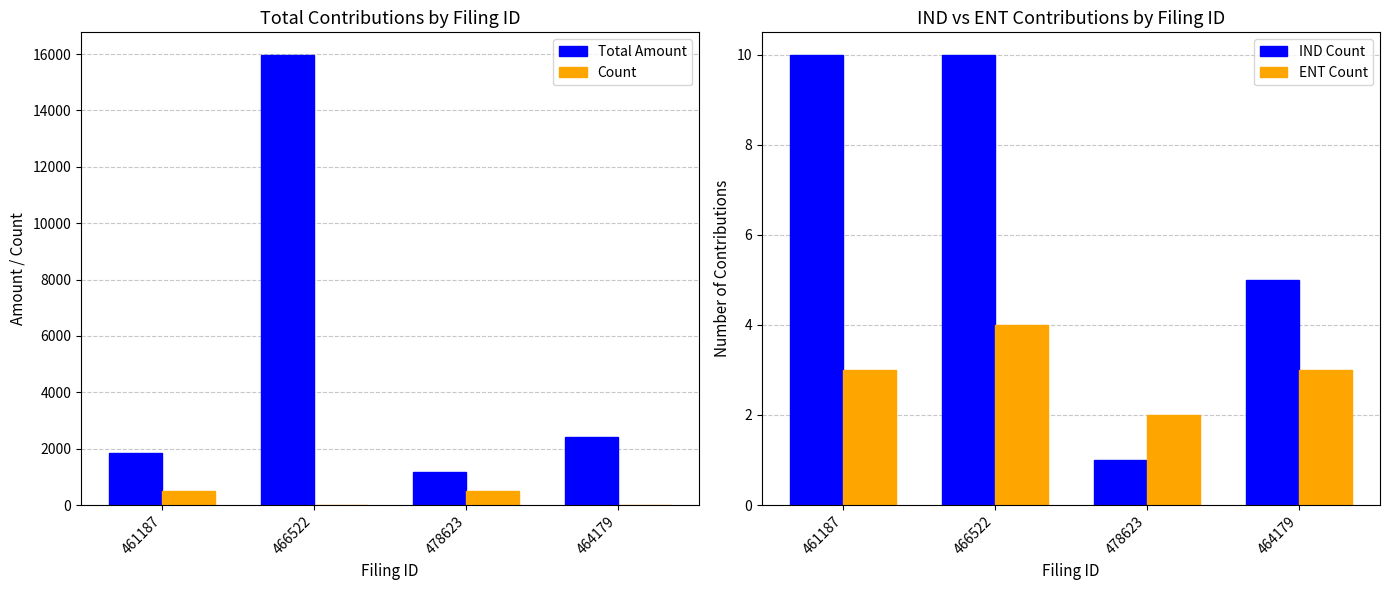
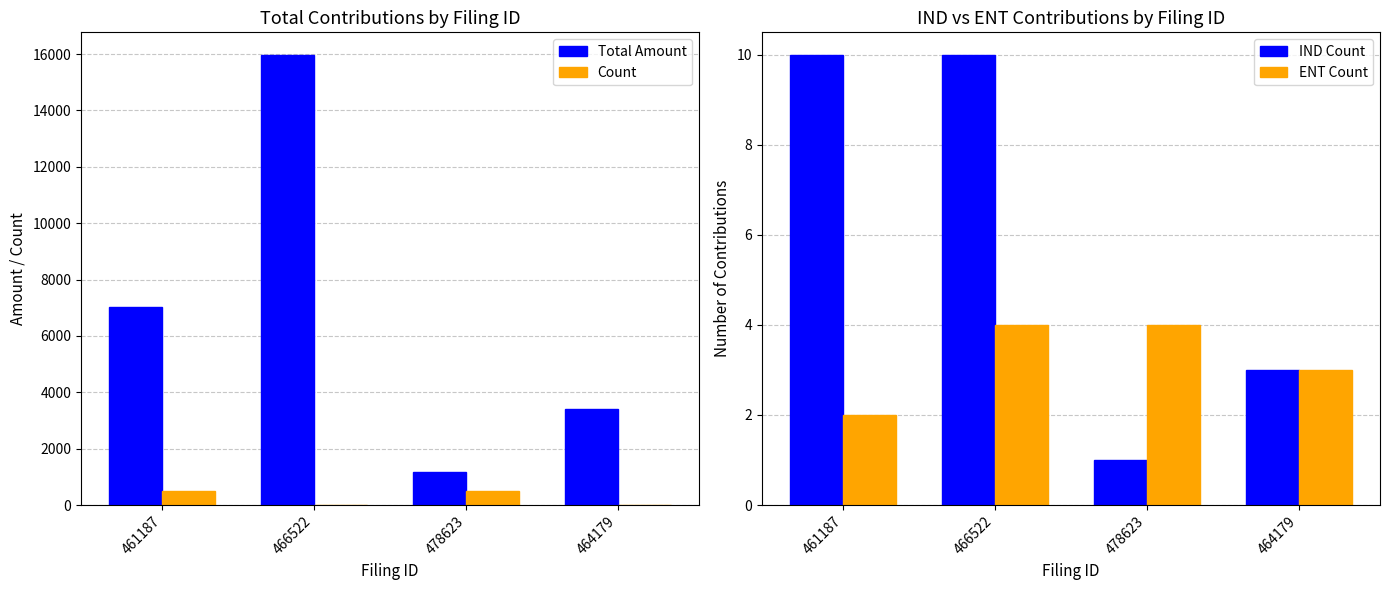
Total Contributions by Filing ID, Total Amount, 461187: 1800 -> 7000
Total Contributions by Filing ID, Total Amount, 464179: 2400 -> 3400
IND vs ENT Contributions by Filing ID, ENT Count, 461187: 3 -> 2
IND vs ENT Contributions by Filing ID, ENT Count, 478623: 2 -> 4
IND vs ENT Contributions by Filing ID, IND Count, 464179: 5 -> 3
